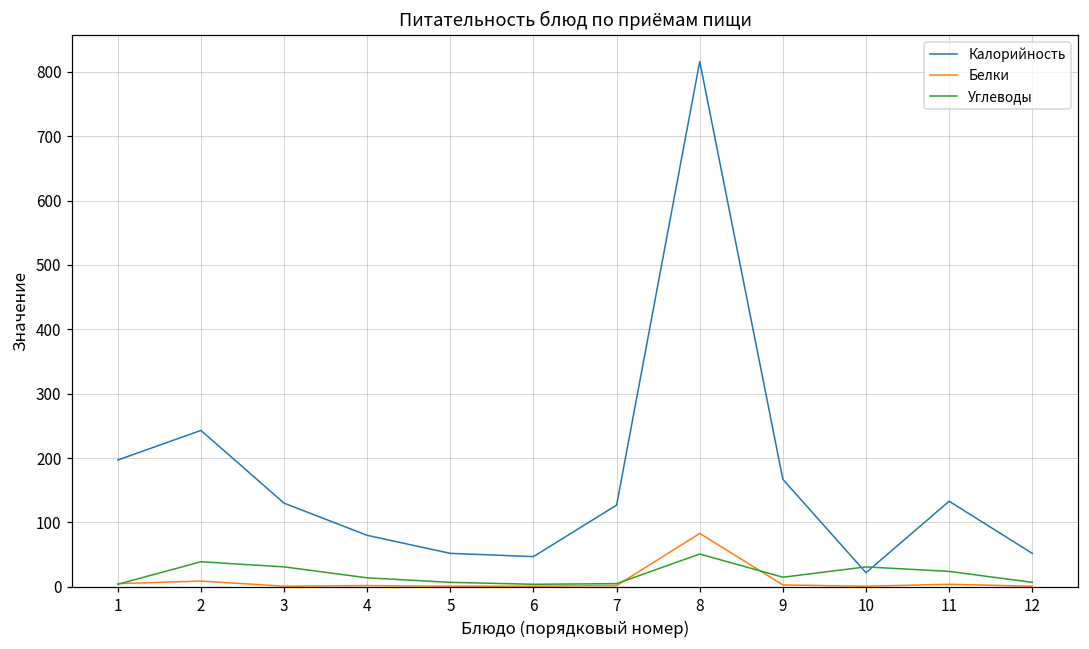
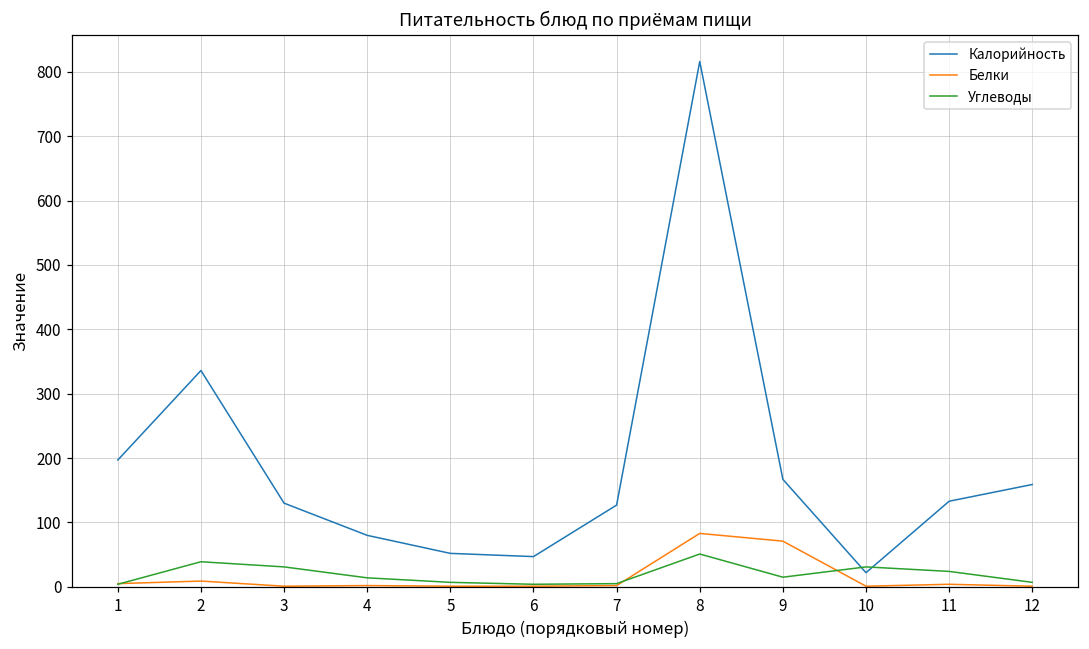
Калорийность, 2: 240 -> 340
Белки, 9: 0 -> 70
Калорийность, 12: 50 -> 160
